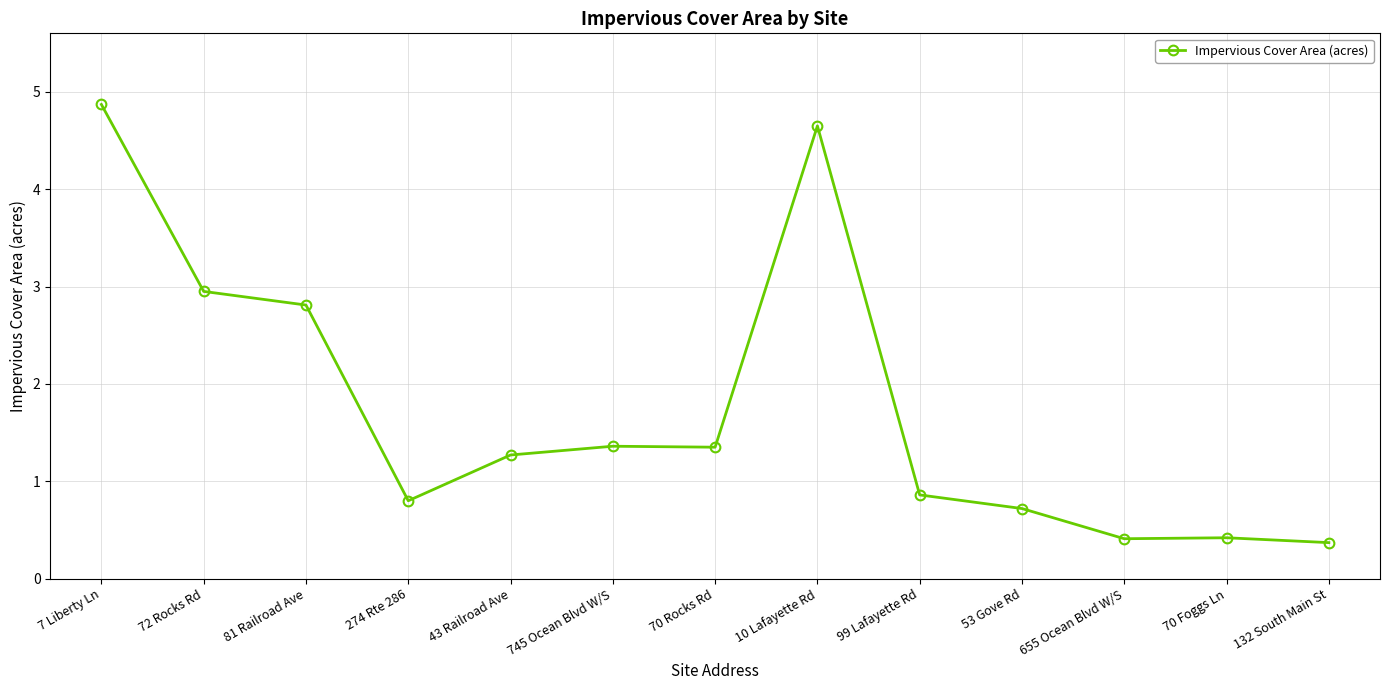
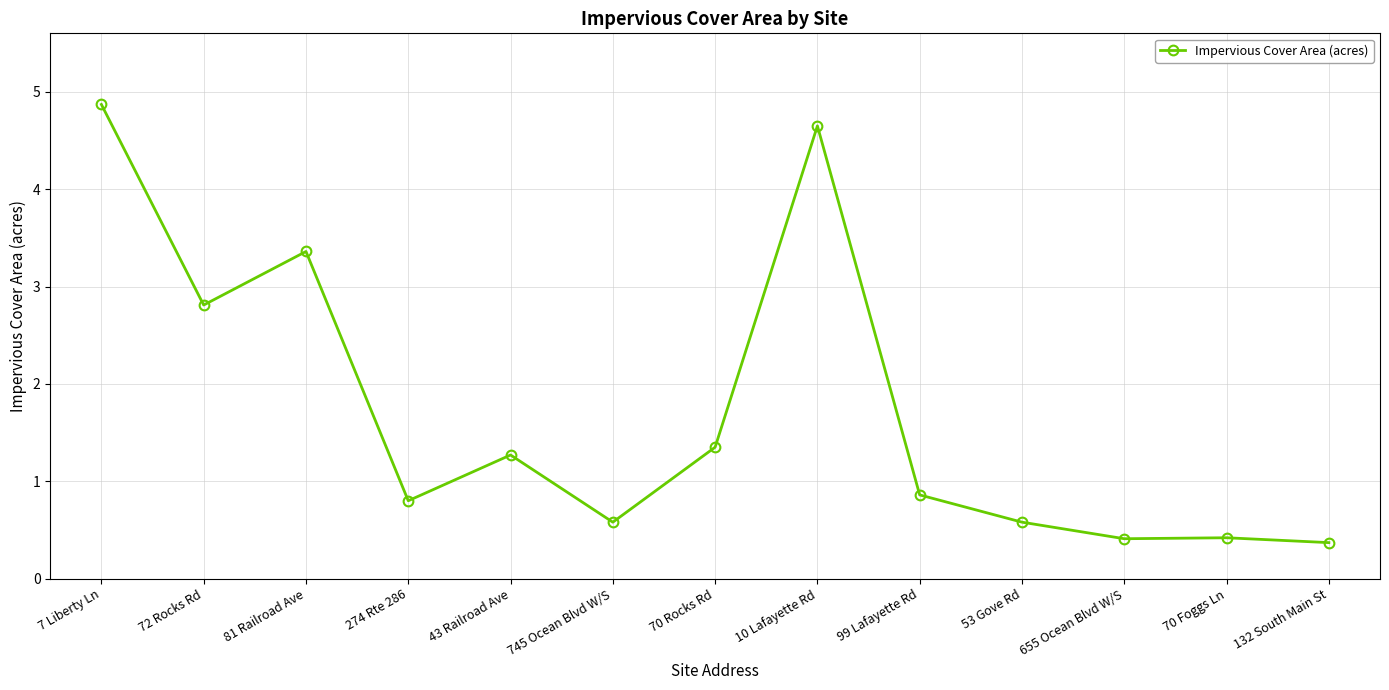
72 Rocks Rd: 3.0 -> 2.8
81 Railroad Ave: 2.8 -> 3.4
745 Ocean Blvd W/S: 1.4 -> 0.6
53 Gove Rd: 0.7 -> 0.6
